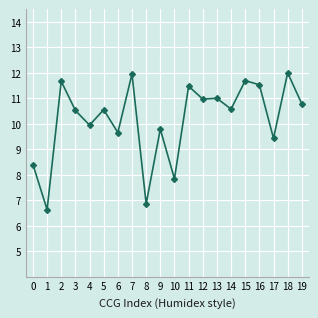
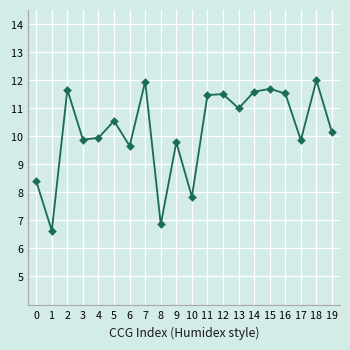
3: 10.5 -> 9.9
12: 11.0 -> 11.5
14: 10.6 -> 11.6
17: 9.4 -> 9.9
19: 10.8 -> 10.1
